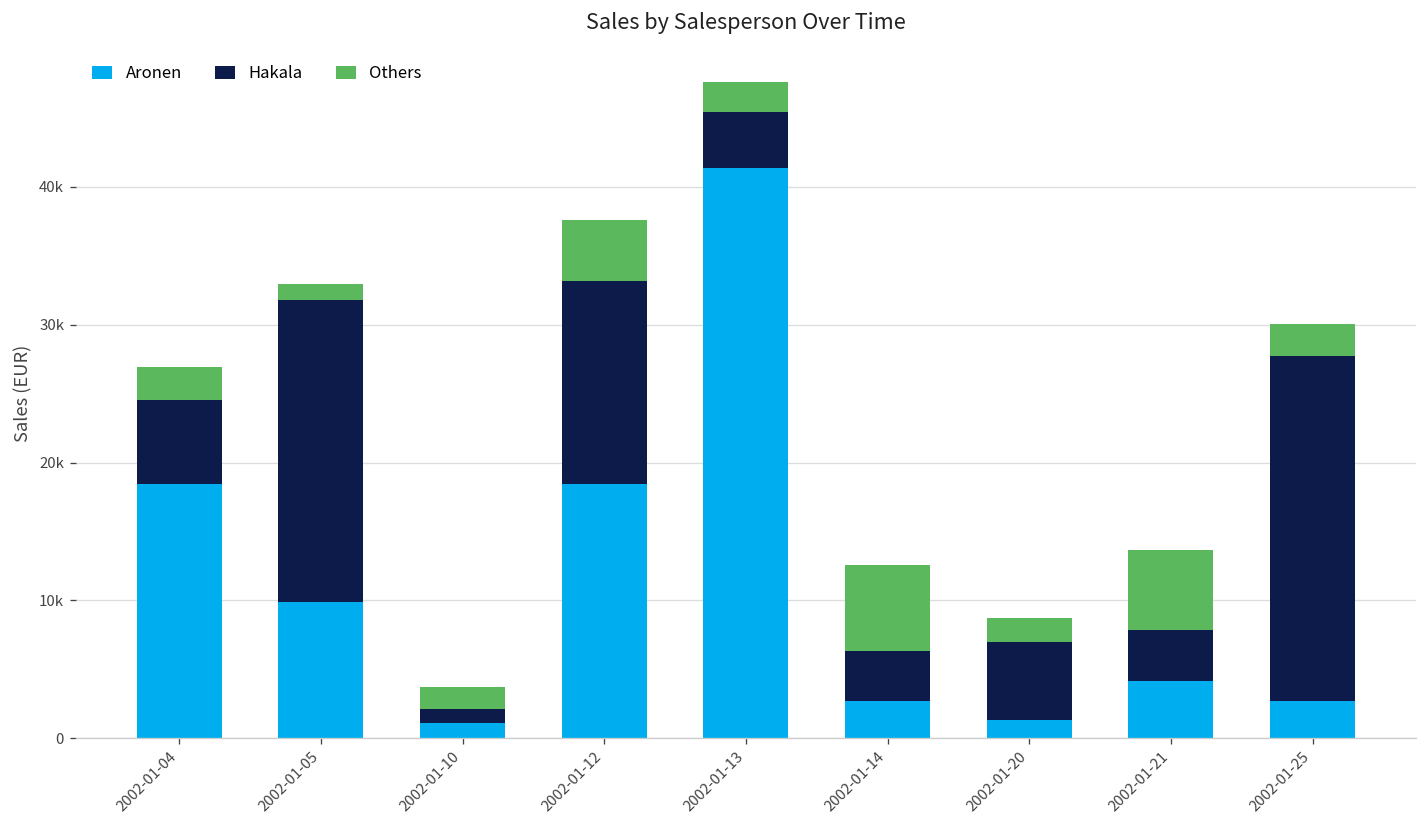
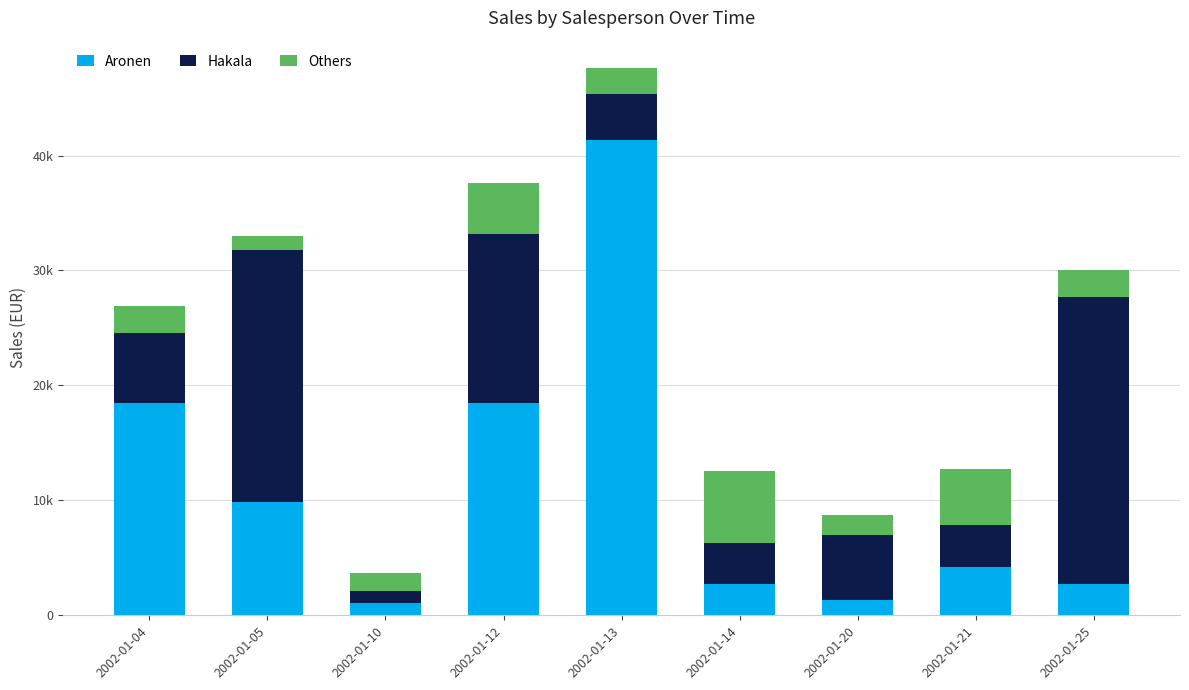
Others, 2002-01-21: 5900 -> 4900
